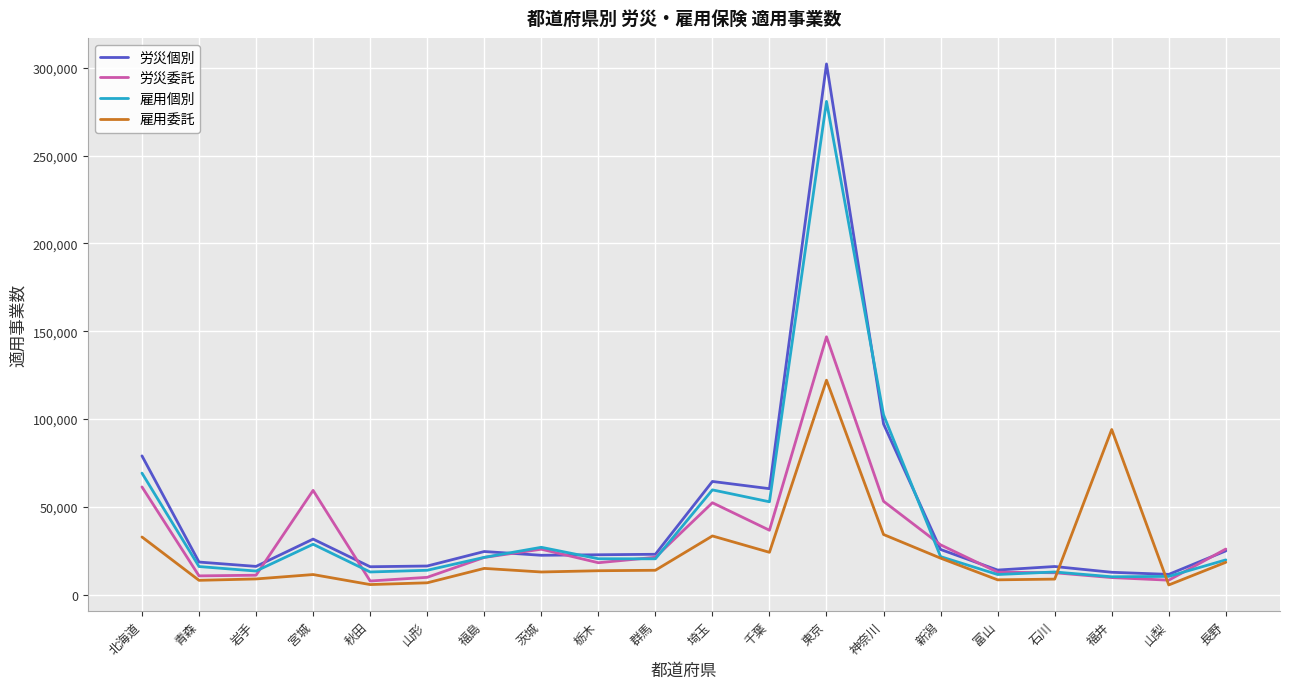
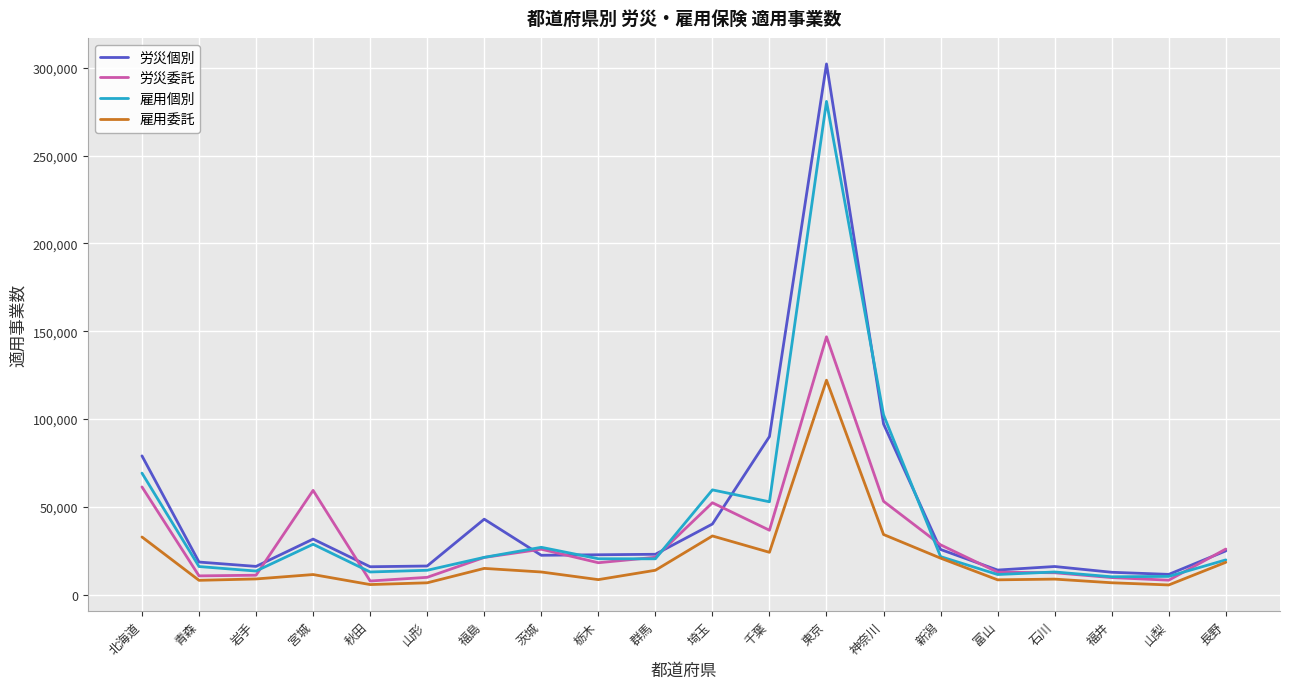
労災個別, 福島: 25,000 -> 43,000
雇用委託, 栃木: 14,000 -> 9,000
労災個別, 埼玉: 64,000 -> 40,000
労災個別, 千葉: 60,000 -> 90,000
雇用委託, 福井: 94,000 -> 7,000
